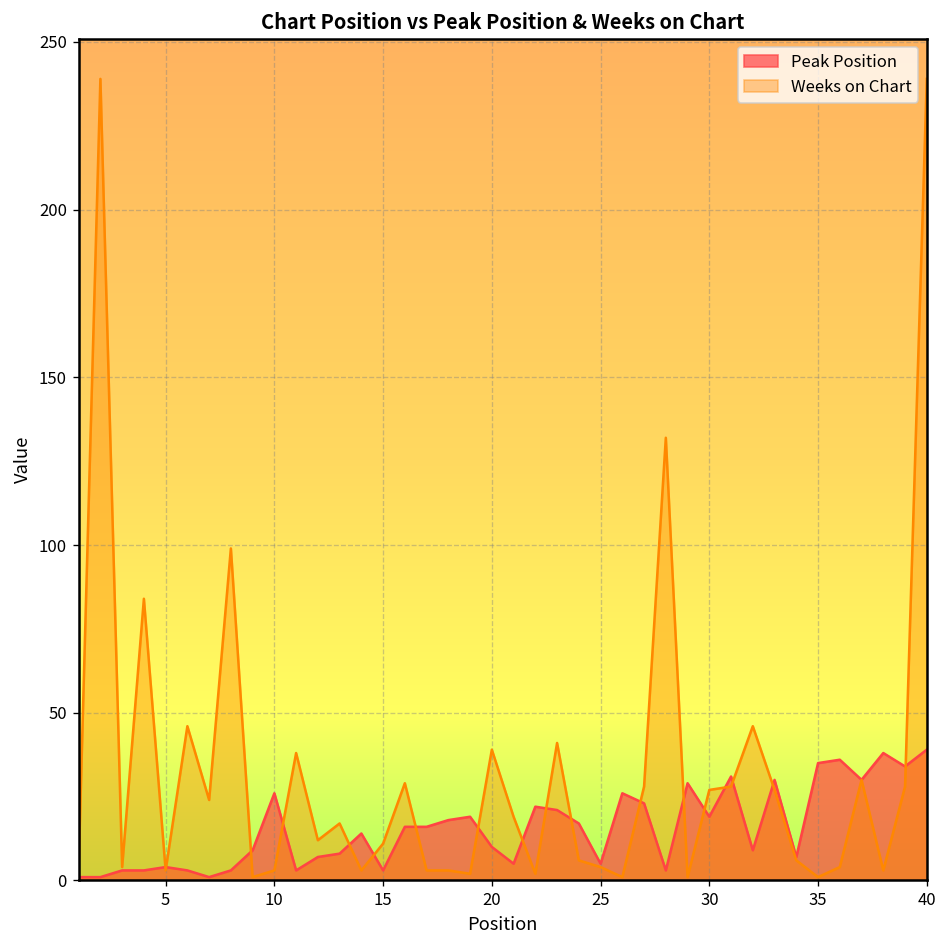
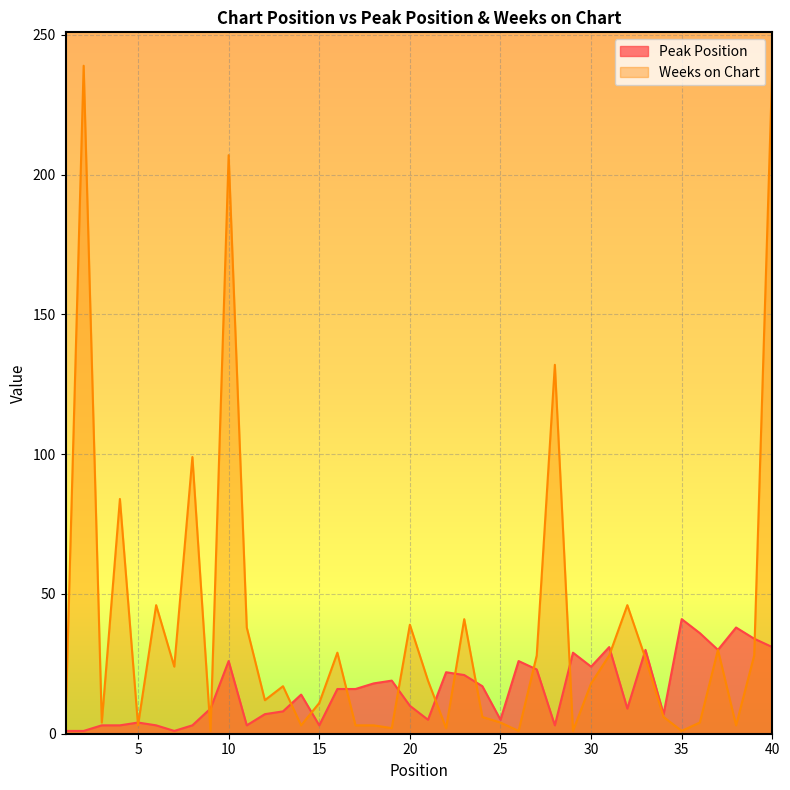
Weeks on Chart, 10: 3 -> 207
Peak Position, 30: 19 -> 24
Weeks on Chart, 30: 27 -> 18
Peak Position, 35: 35 -> 41
Peak Position, 40: 39 -> 31
